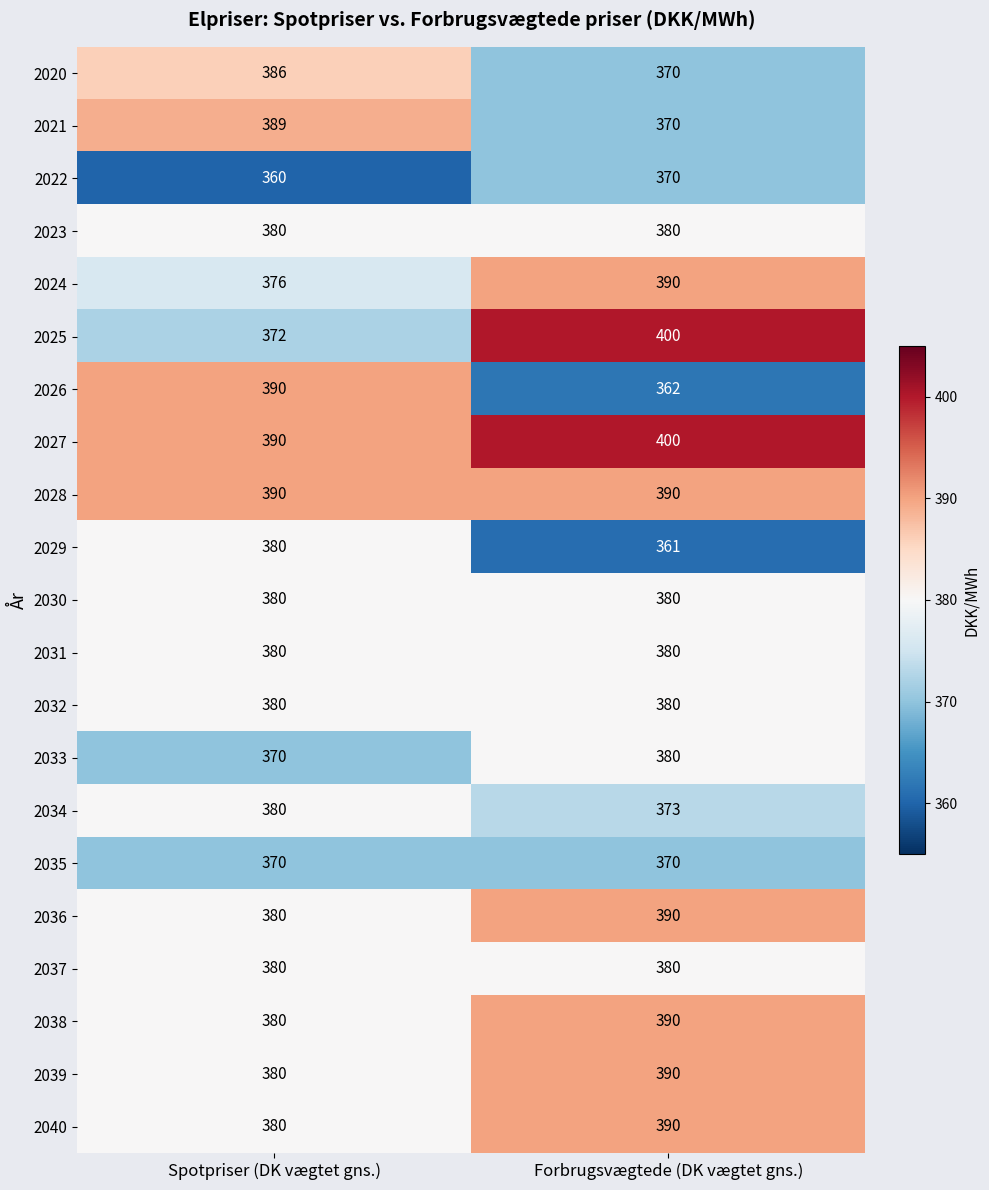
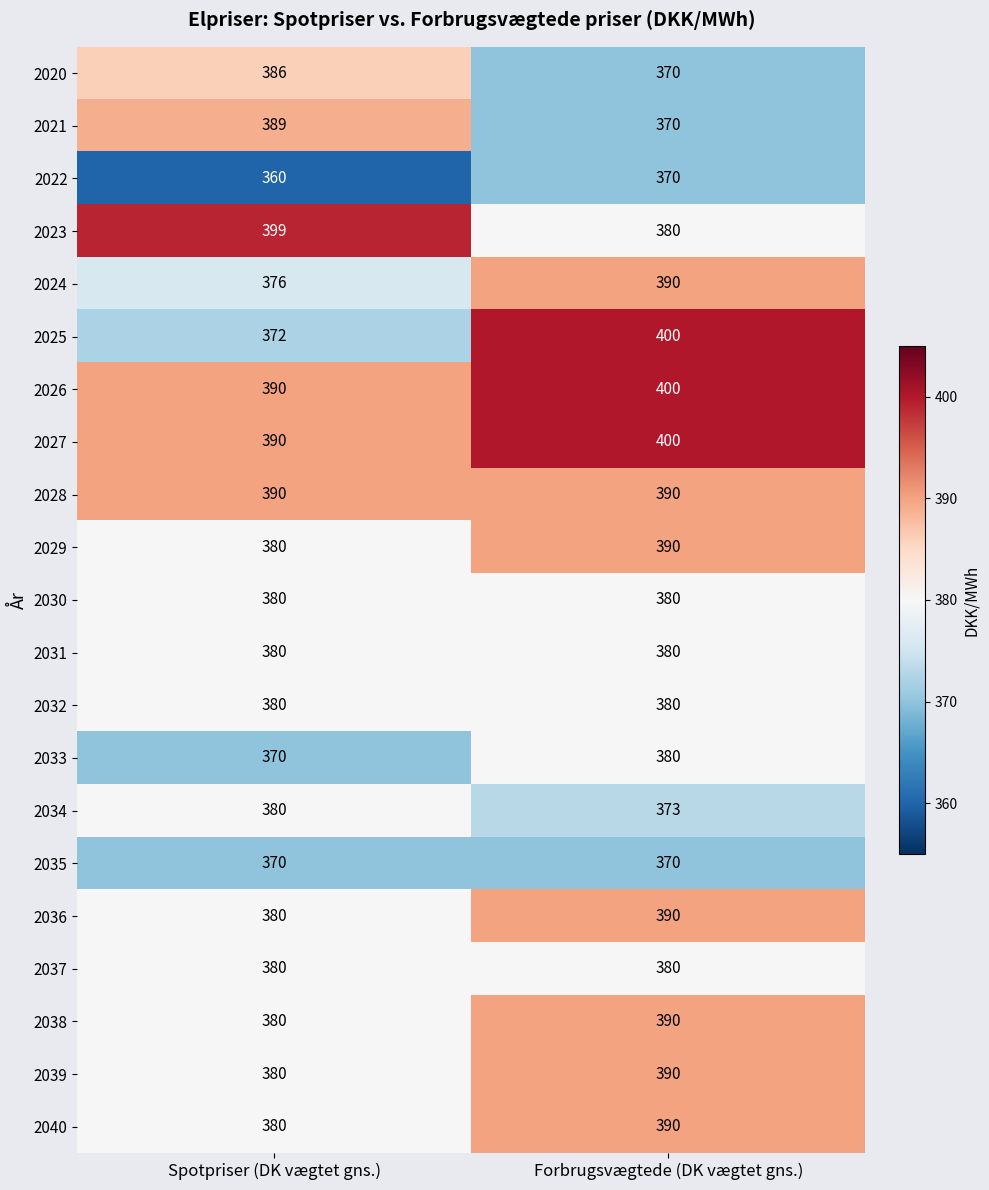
2023, Spotpriser (DK vægtet gns.): 380 -> 399
2026, Forbrugsvægtede (DK vægtet gns.): 362 -> 400
2029, Forbrugsvægtede (DK vægtet gns.): 361 -> 390
